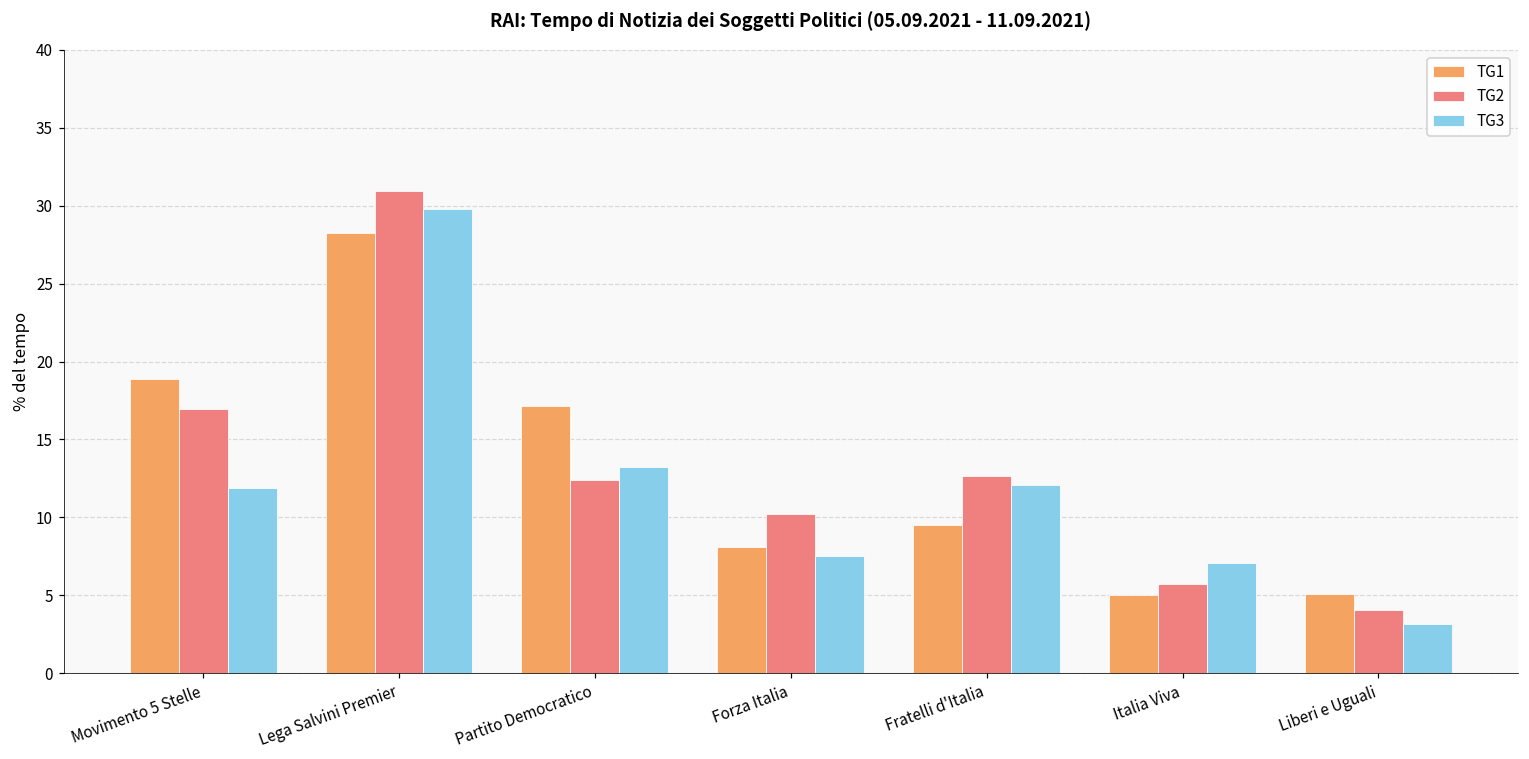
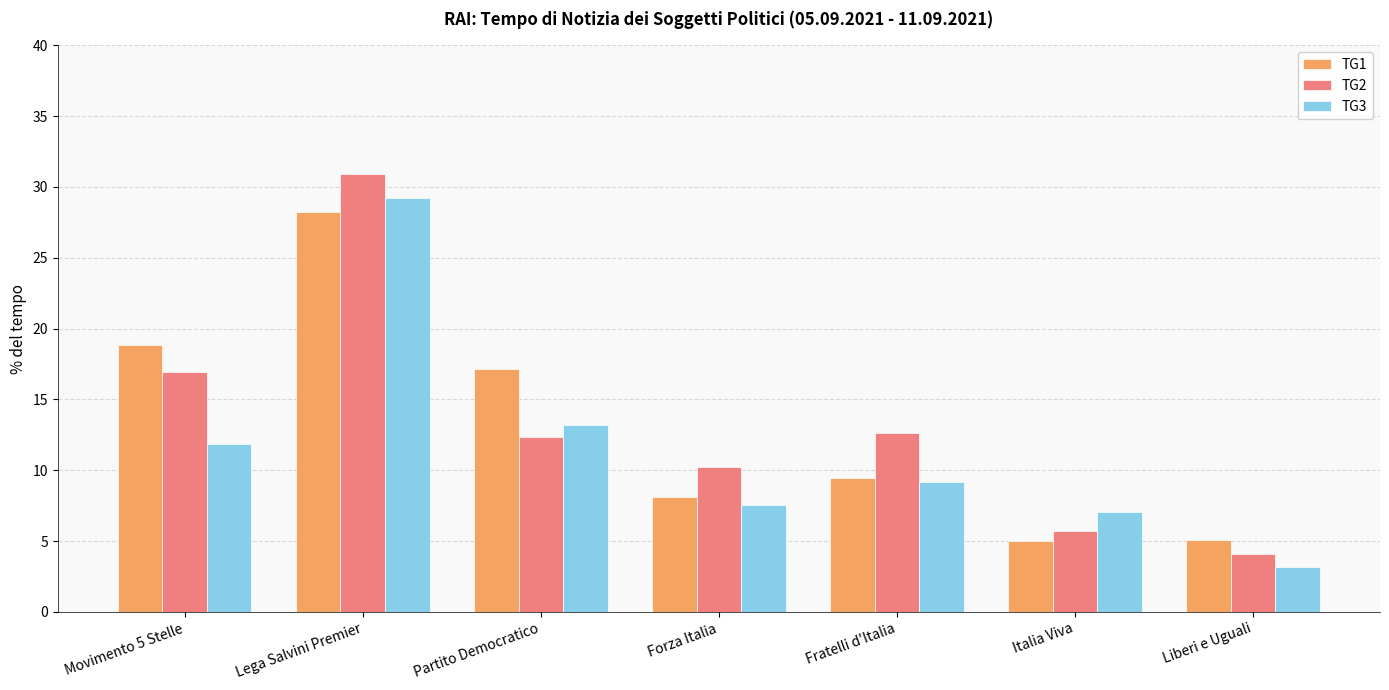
TG3, Lega Salvini Premier: 29.8 -> 29.2
TG3, Fratelli d'Italia: 12.1 -> 9.2
